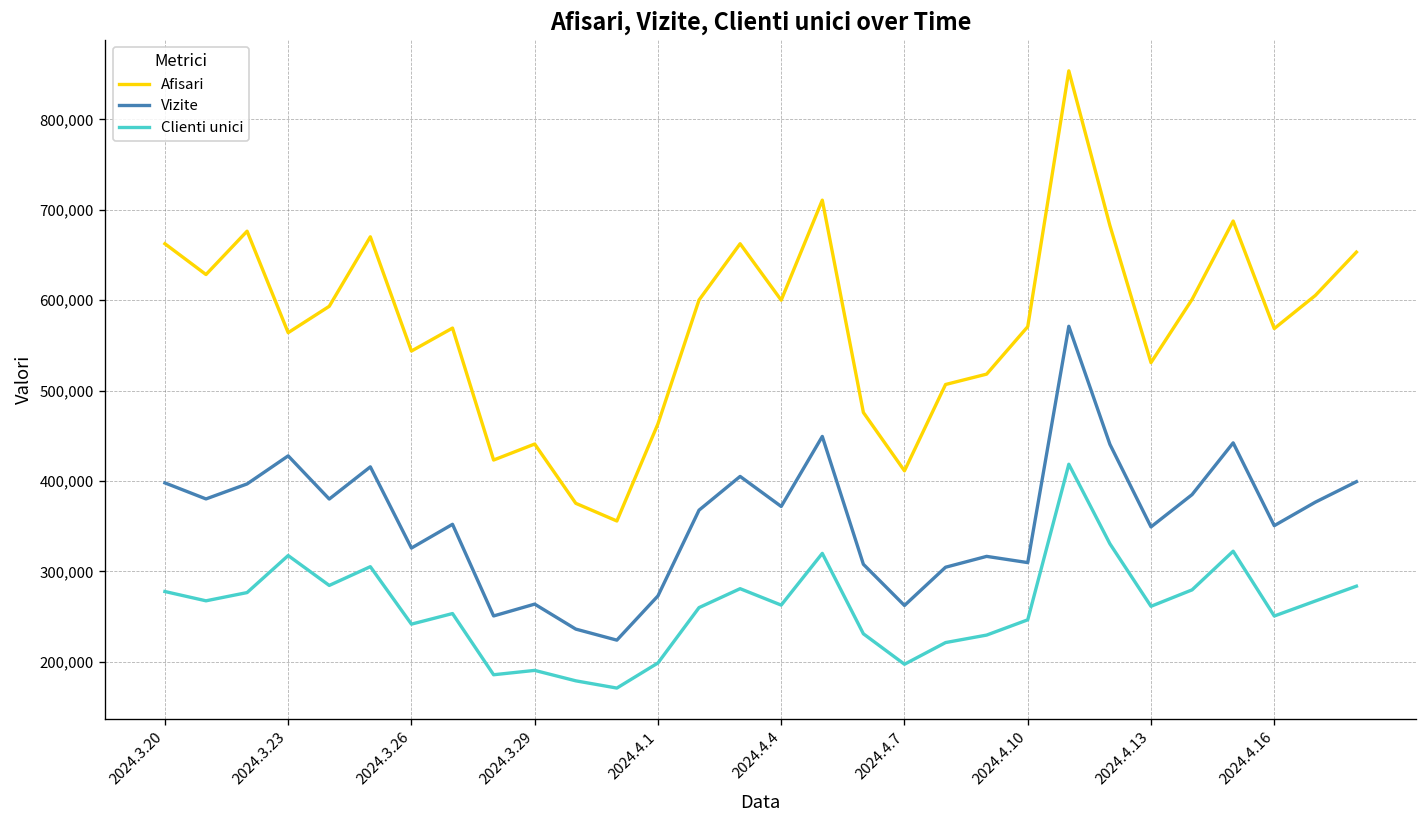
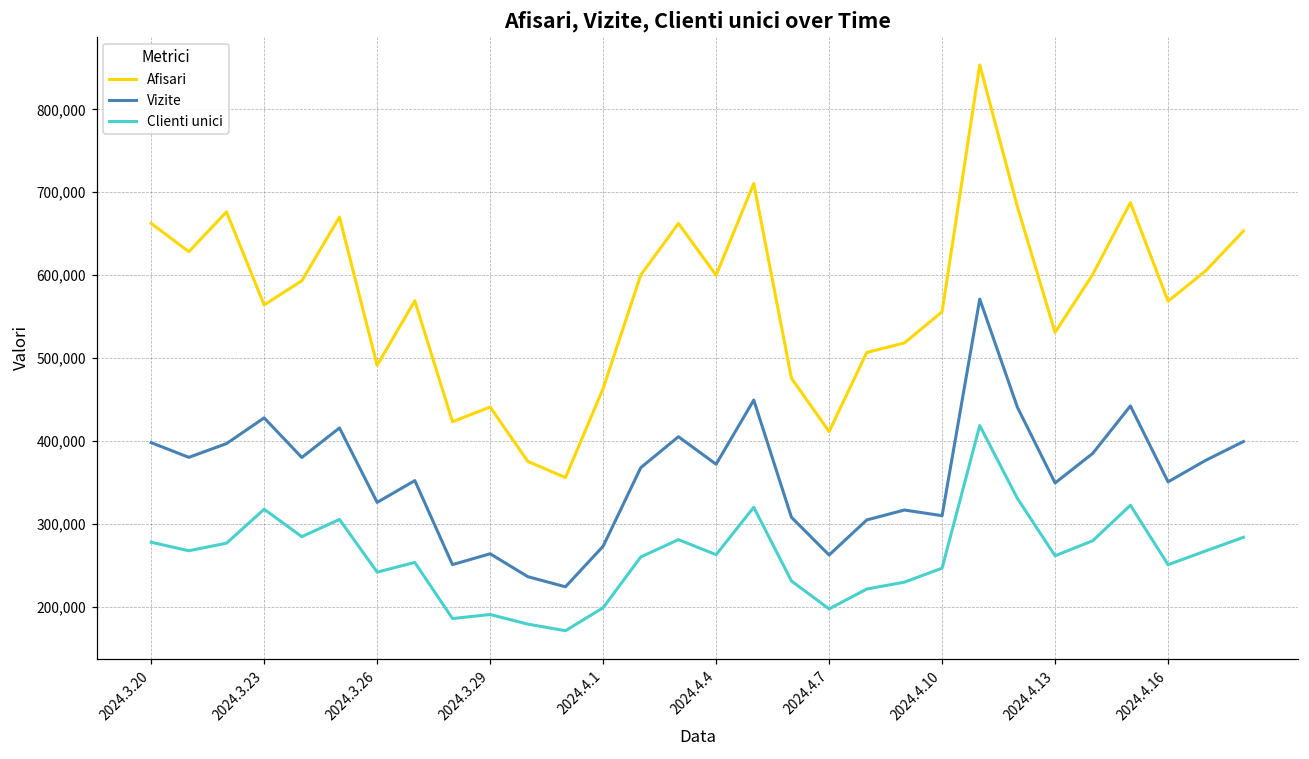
Afisari, 2024.3.26: 540,000 -> 490,000
Afisari, 2024.4.10: 570,000 -> 560,000
